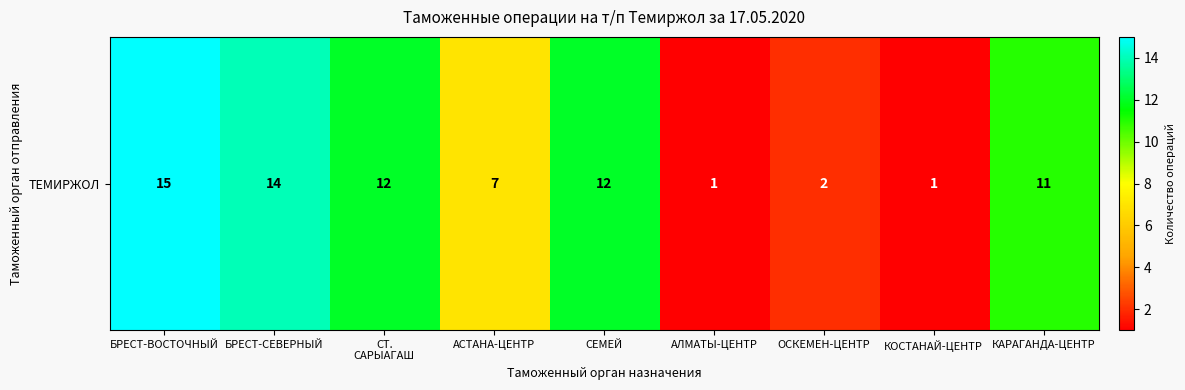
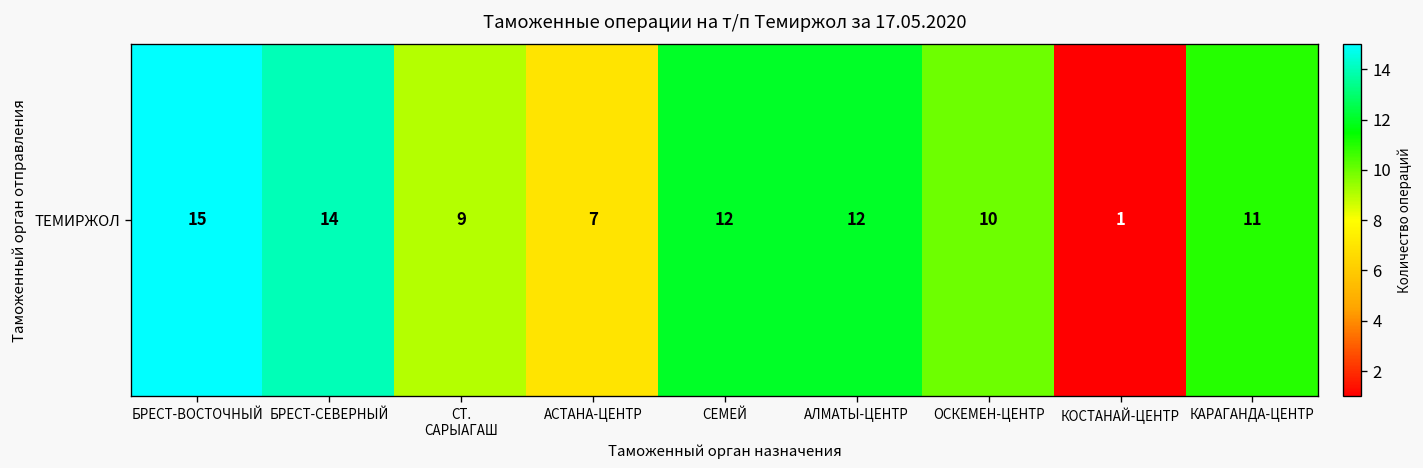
ТЕМИРЖОЛ, СТ. САРЫАГАШ: 12 -> 9
ТЕМИРЖОЛ, АЛМАТЫ-ЦЕНТР: 1 -> 12
ТЕМИРЖОЛ, ОСКЕМЕН-ЦЕНТР: 2 -> 10
